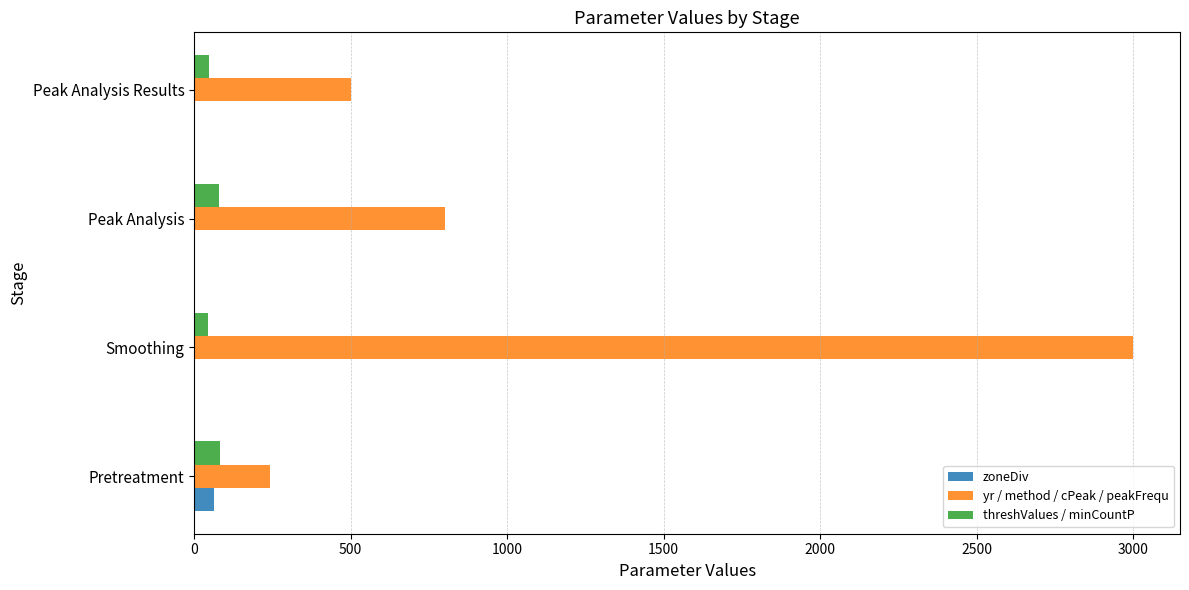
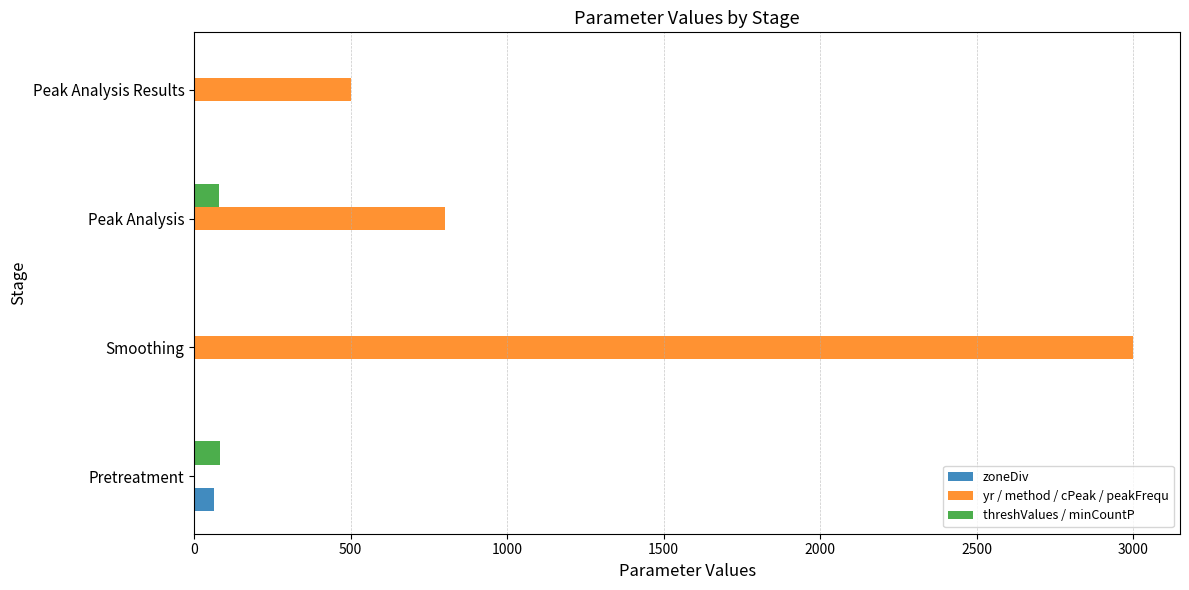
threshValues / minCountP, Peak Analysis Results: 50 -> 0
threshValues / minCountP, Smoothing: 50 -> 0
yr / method / cPeak / peakFrequ, Pretreatment: 240 -> 0
